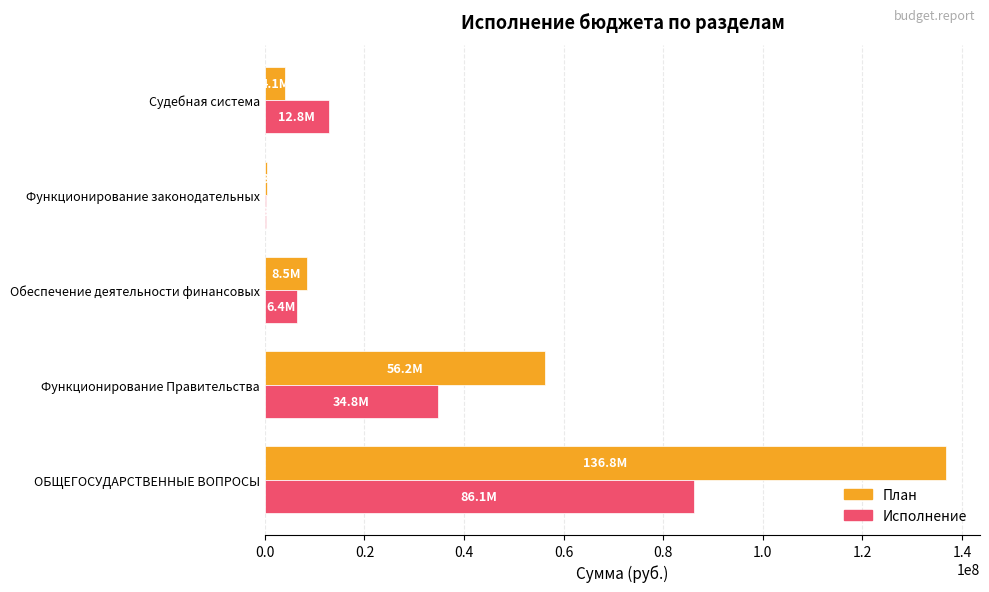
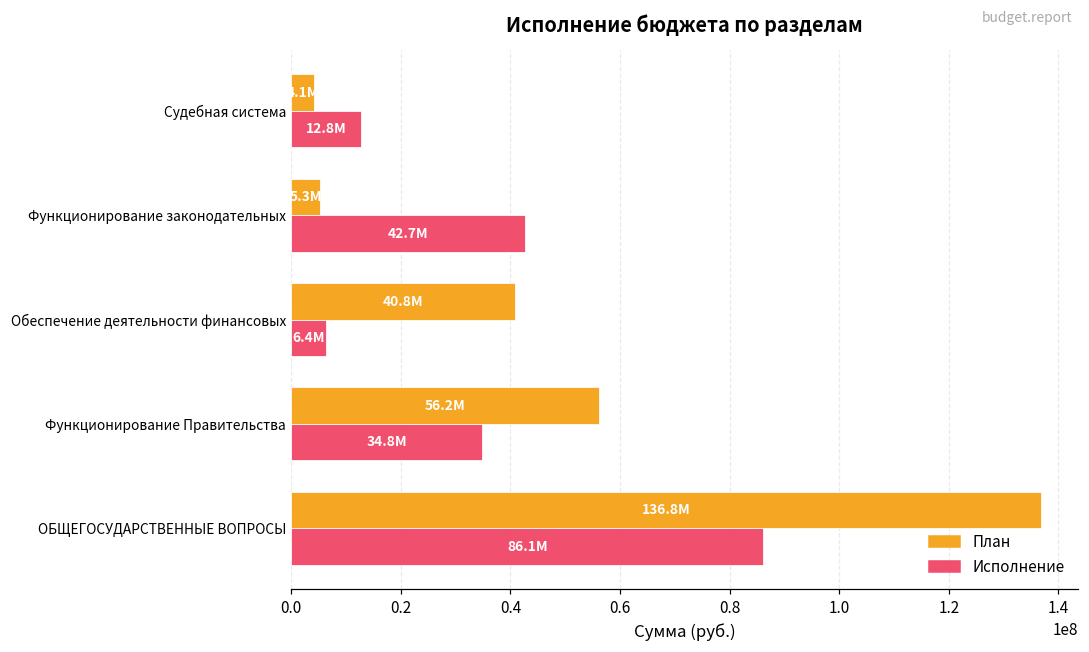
План, Функционирование законодательных: 0 -> 5000000
Исполнение, Функционирование законодательных: 0 -> 43000000
План, Обеспечение деятельности финансовых: 8.5M -> 40.8M
